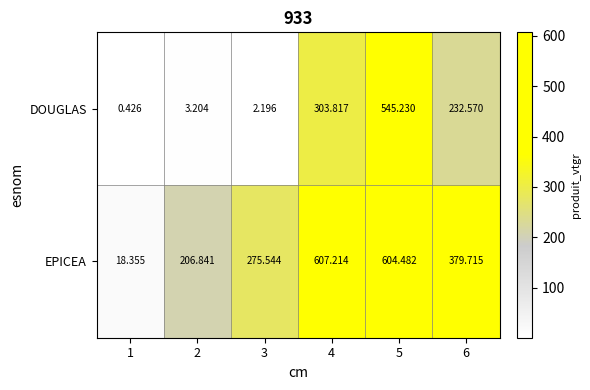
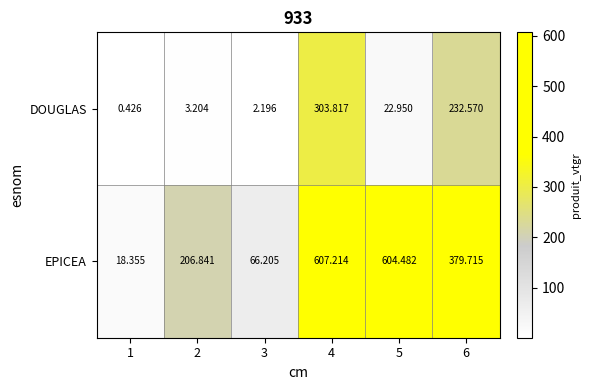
DOUGLAS, 5: 545.230 -> 22.950
EPICEA, 3: 275.544 -> 66.205
